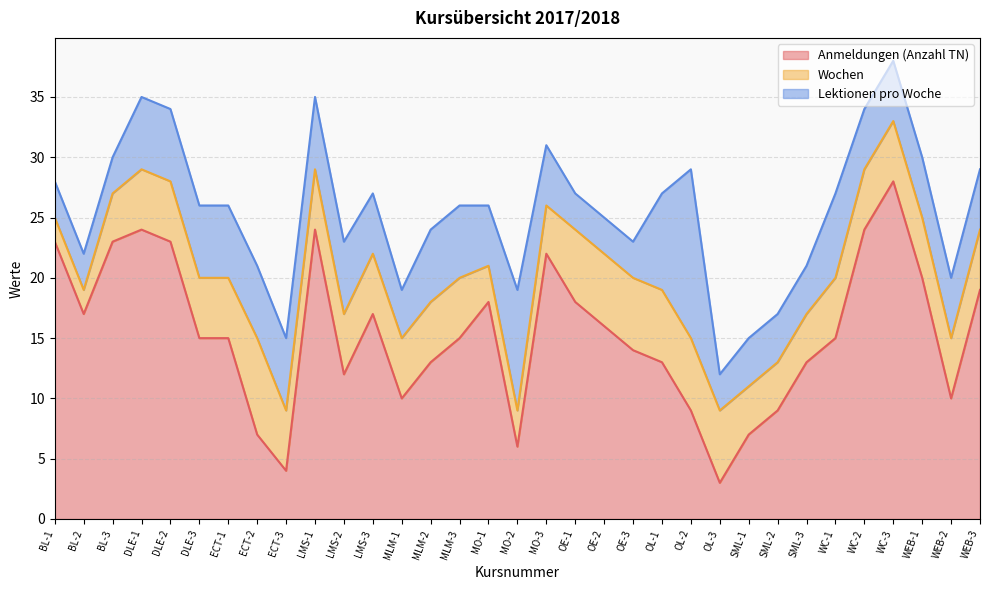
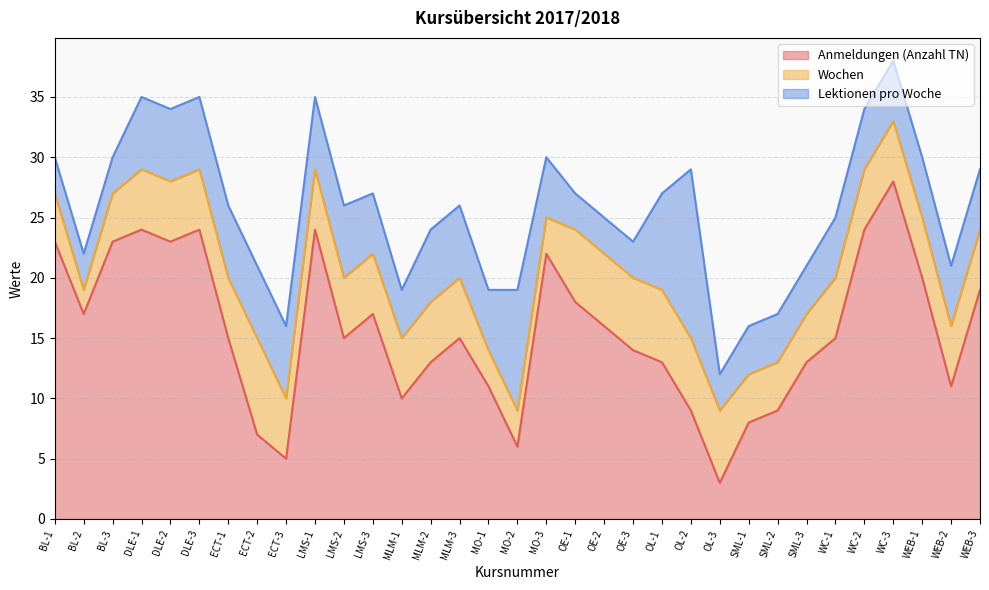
Wochen, BL-1: 2 -> 4
Anmeldungen (Anzahl TN), DLE-3: 15 -> 24
Anmeldungen (Anzahl TN), ECT-3: 4 -> 5
Anmeldungen (Anzahl TN), LMS-2: 12 -> 15
Anmeldungen (Anzahl TN), MO-1: 18 -> 11
Wochen, MO-3: 4 -> 3
Anmeldungen (Anzahl TN), SML-1: 7 -> 8
Lektionen pro Woche, WC-1: 7 -> 5
Anmeldungen (Anzahl TN), WEB-2: 10 -> 11
